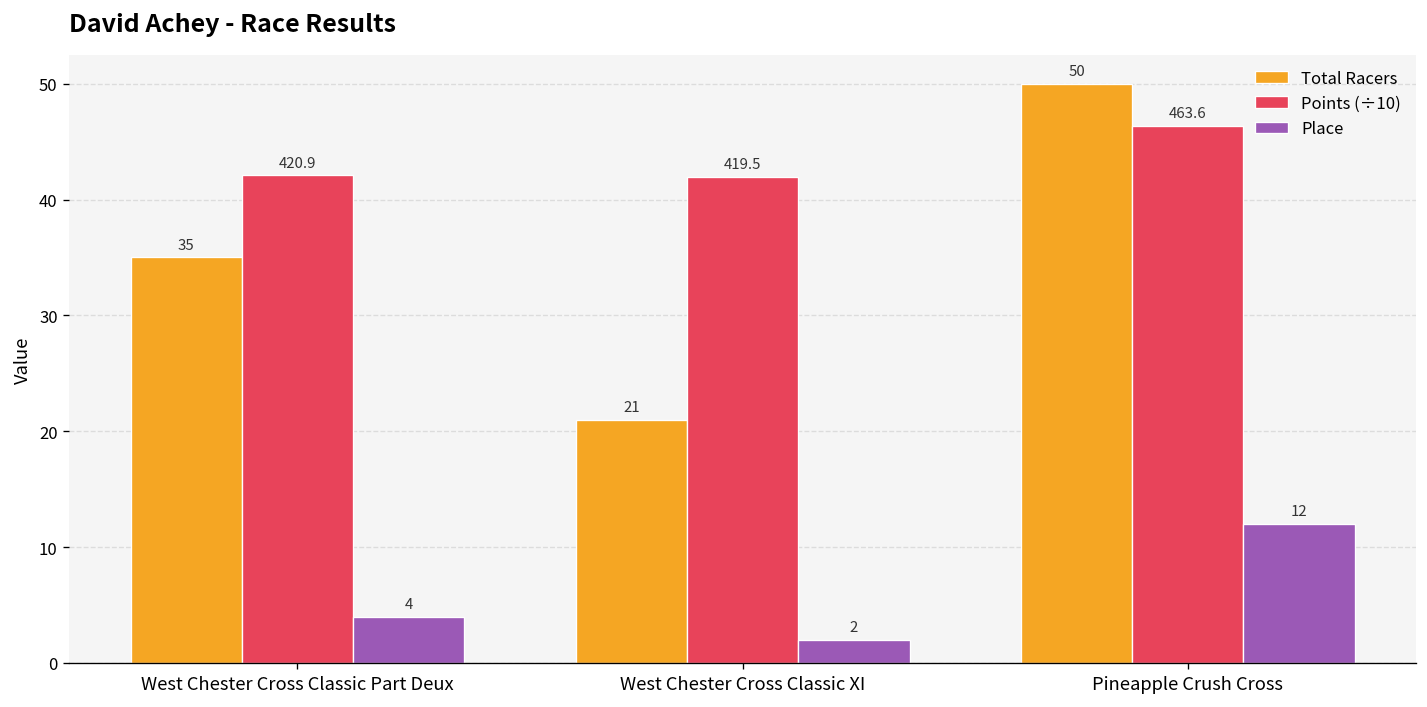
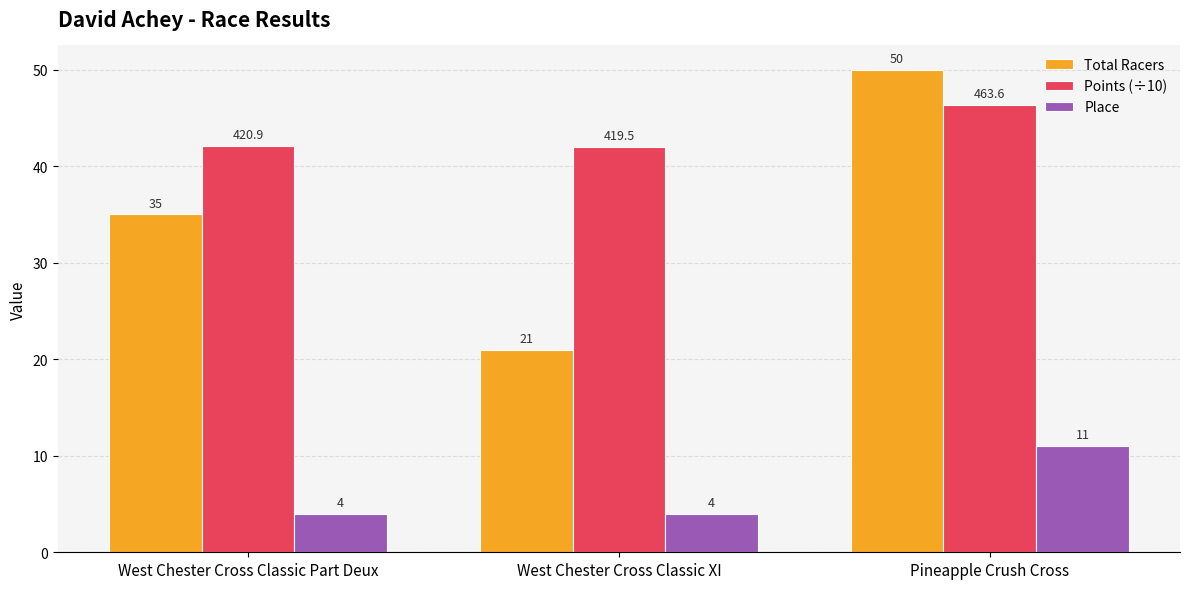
Place, West Chester Cross Classic XI: 2 -> 4
Place, Pineapple Crush Cross: 12 -> 11
